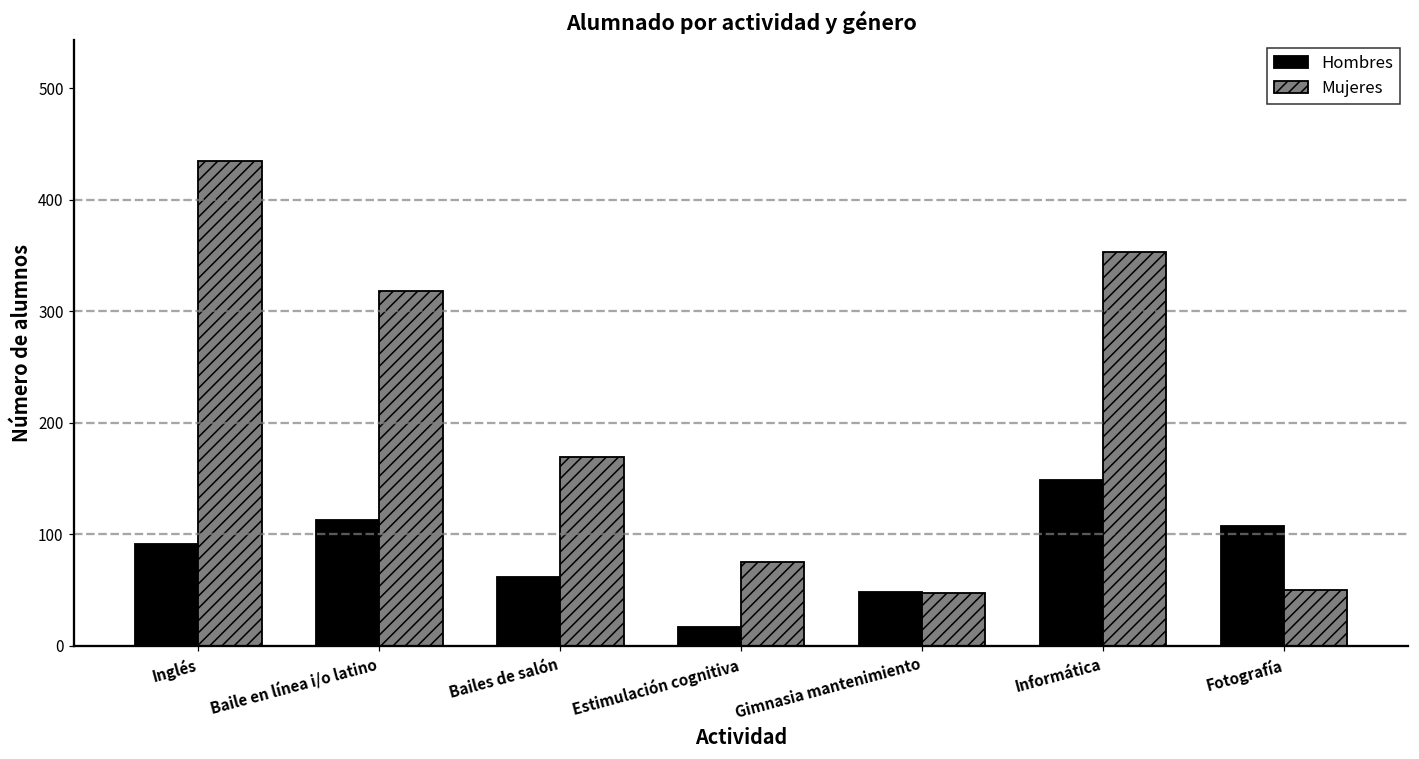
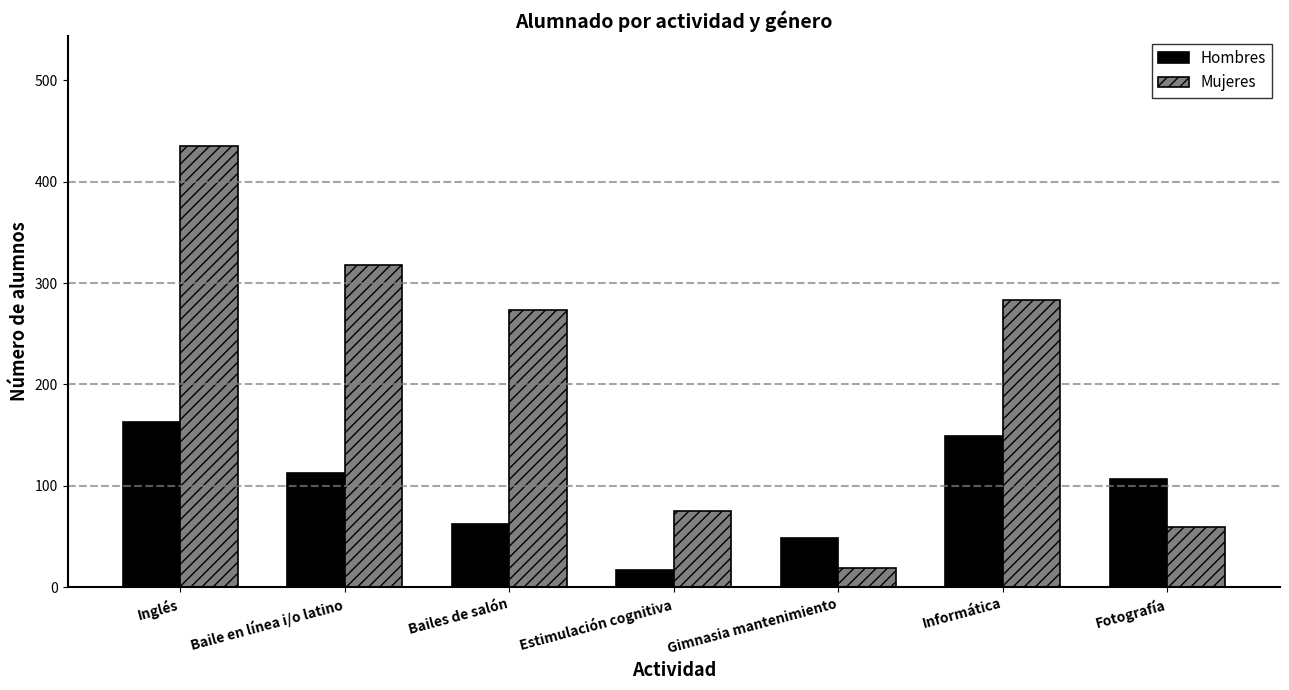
Hombres, Inglés: 91 -> 163
Mujeres, Bailes de salón: 169 -> 273
Mujeres, Gimnasia mantenimiento: 47 -> 19
Mujeres, Informática: 353 -> 283
Mujeres, Fotografía: 50 -> 59
